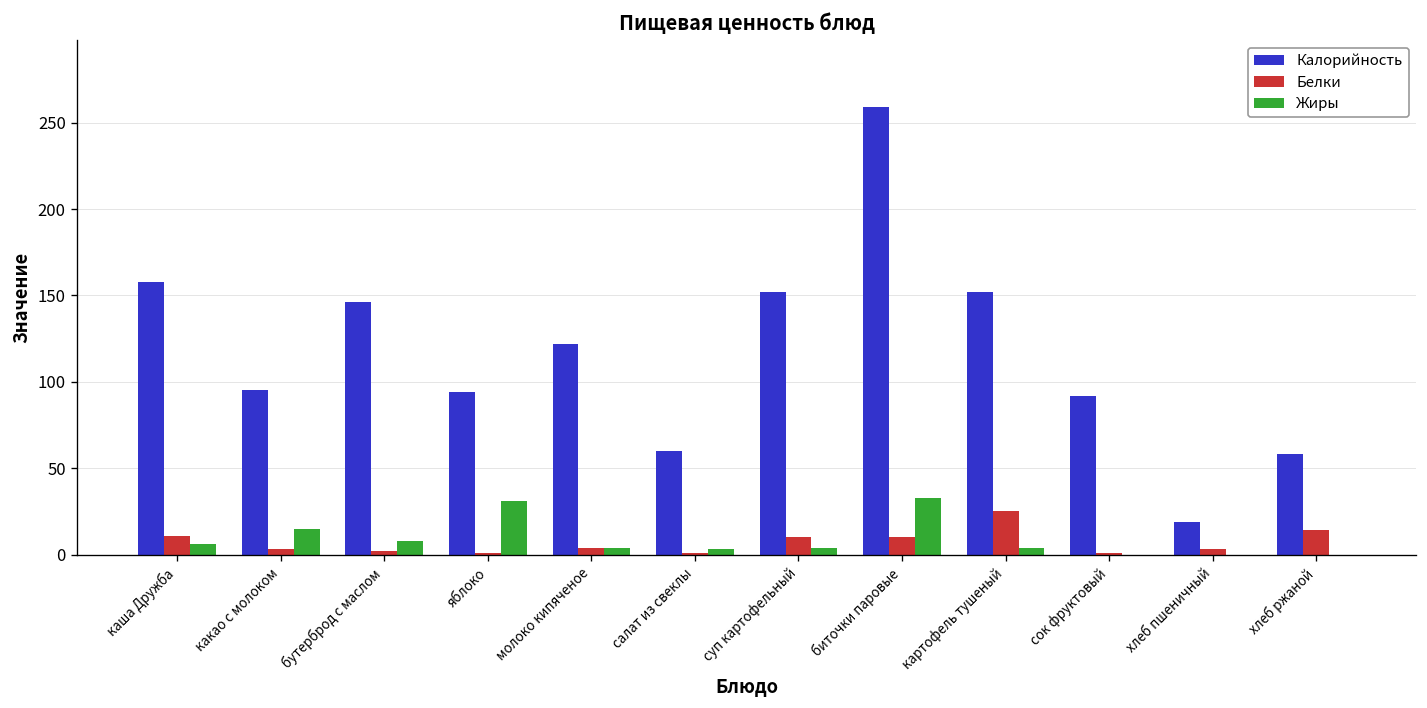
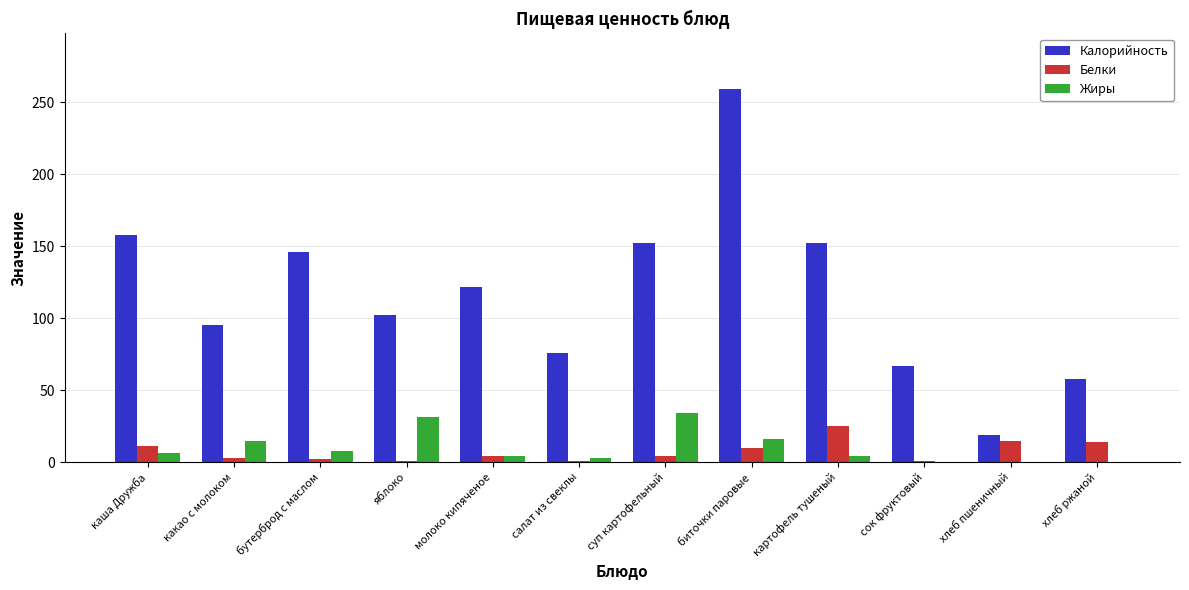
Калорийность, яблоко: 94 -> 102
Калорийность, салат из свеклы: 60 -> 76
Белки, суп картофельный: 10 -> 4
Жиры, суп картофельный: 4 -> 34
Жиры, биточки паровые: 33 -> 16
Калорийность, сок фруктовый: 92 -> 67
Белки, хлеб пшеничный: 3 -> 15
